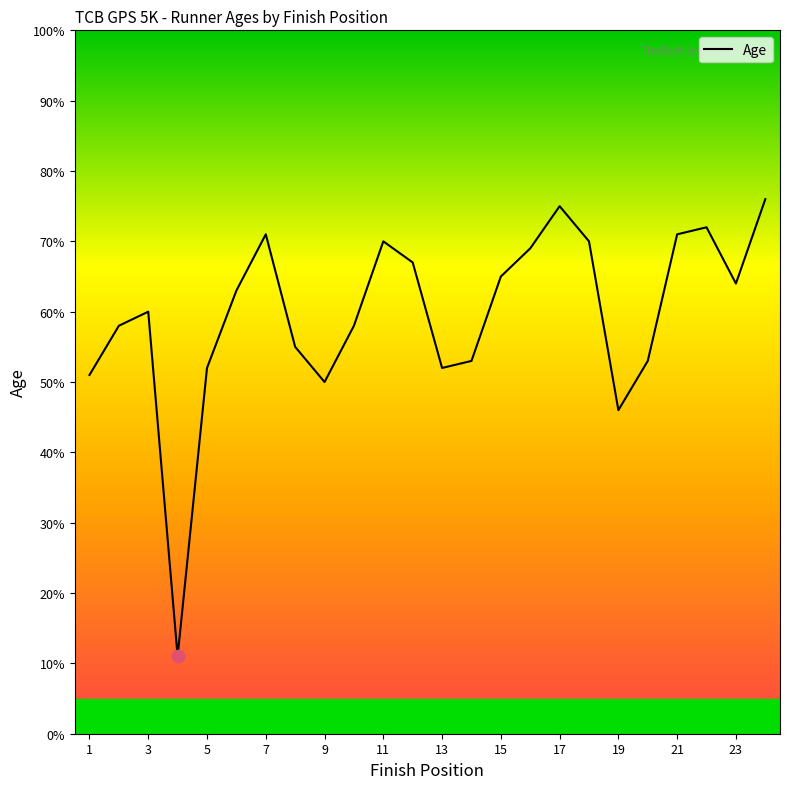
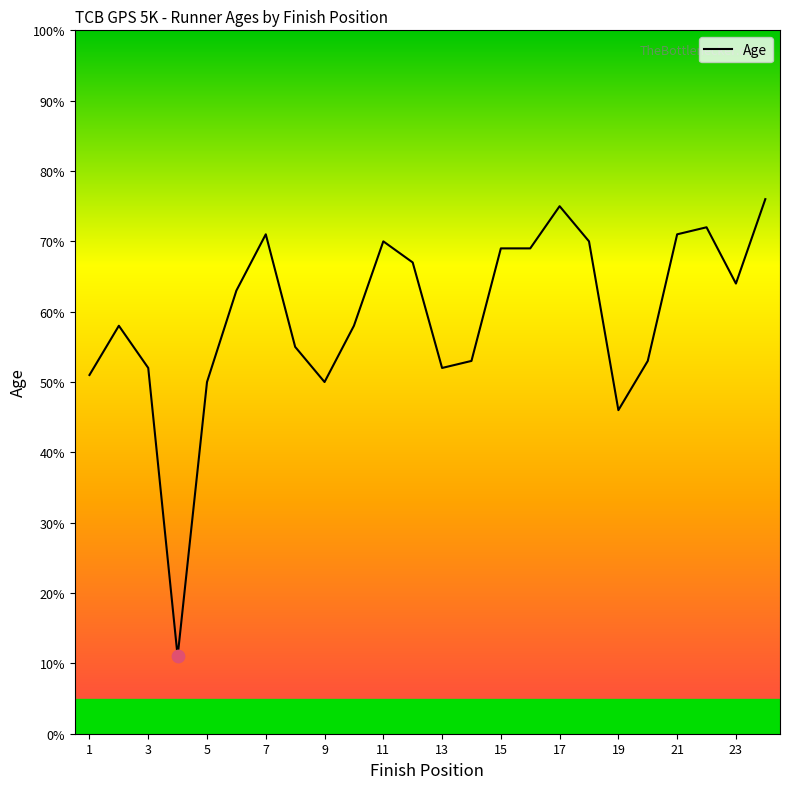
Age, 3: 60% -> 52%
Age, 5: 52% -> 50%
Age, 15: 65% -> 69%
